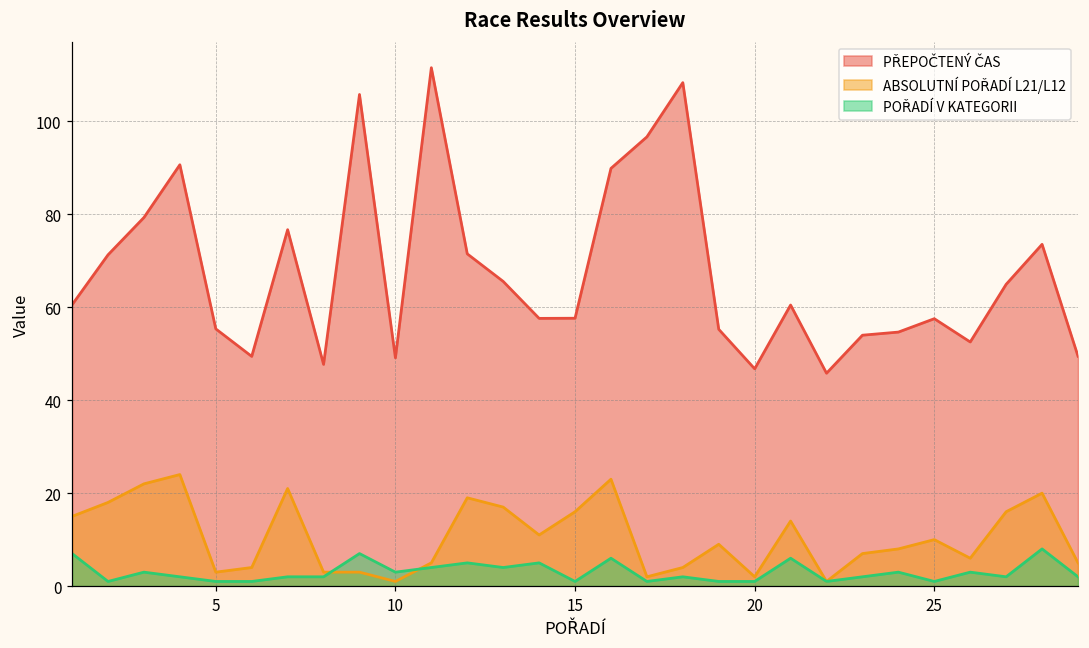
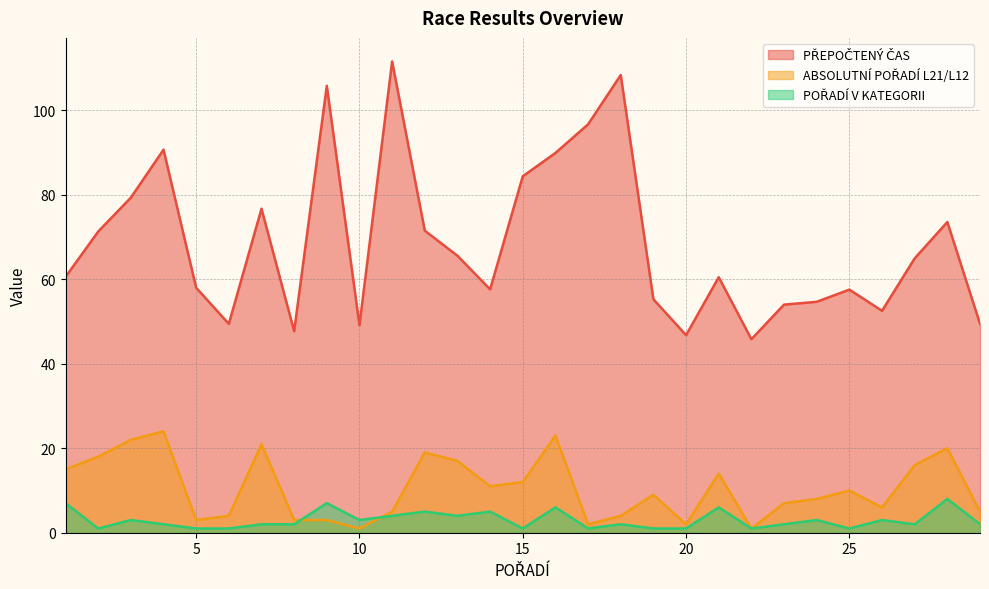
PŘEPOČTENÝ ČAS, 5: 55 -> 58
PŘEPOČTENÝ ČAS, 15: 58 -> 84
ABSOLUTNÍ POŘADÍ L21/L12, 15: 16 -> 12
